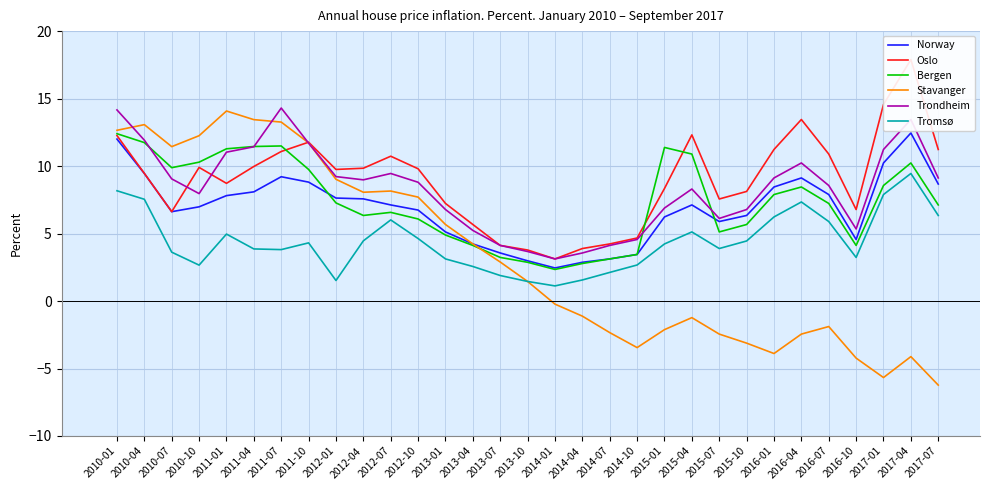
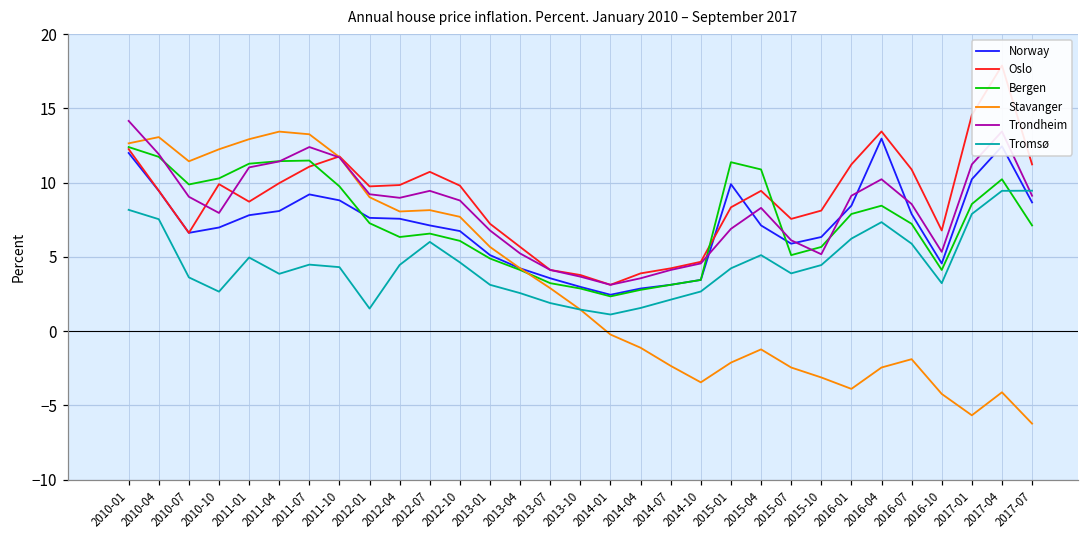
Stavanger, 2011-01: 14.1 -> 12.9
Trondheim, 2011-07: 14.3 -> 12.4
Tromsø, 2011-07: 3.8 -> 4.5
Norway, 2015-01: 6.2 -> 9.9
Oslo, 2015-04: 12.3 -> 9.5
Trondheim, 2015-10: 6.8 -> 5.2
Norway, 2016-04: 9.1 -> 13.0
Tromsø, 2017-07: 6.3 -> 9.5
